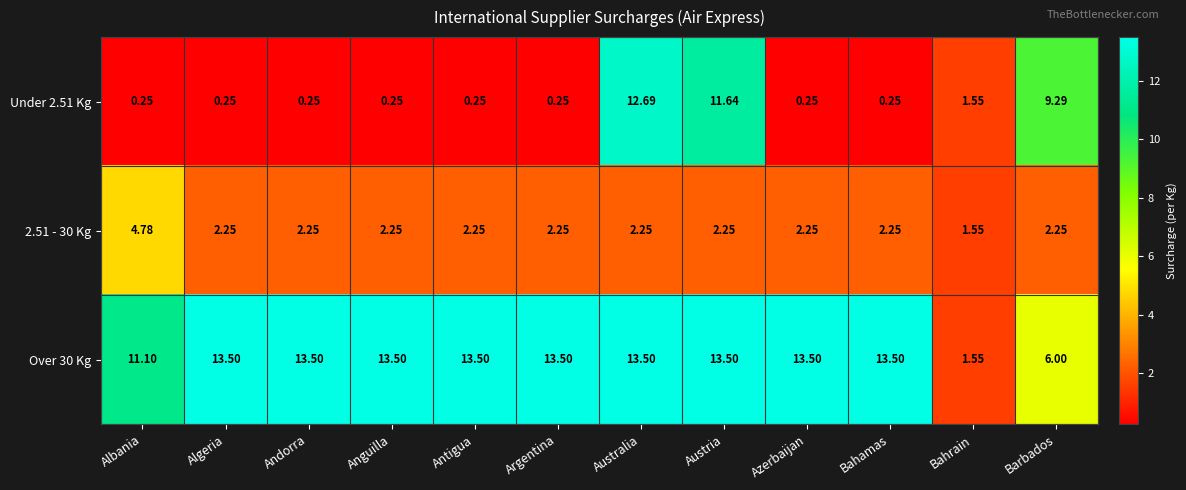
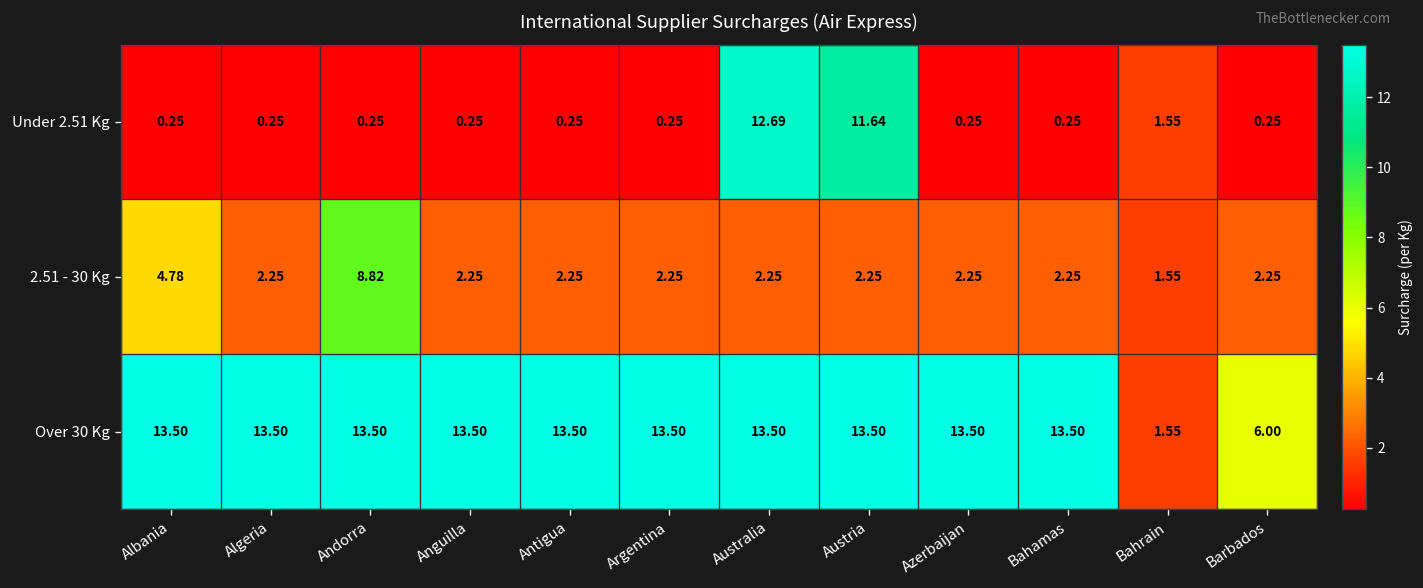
Under 2.51 Kg, Barbados: 9.29 -> 0.25
2.51 - 30 Kg, Andorra: 2.25 -> 8.82
Over 30 Kg, Albania: 11.10 -> 13.50
